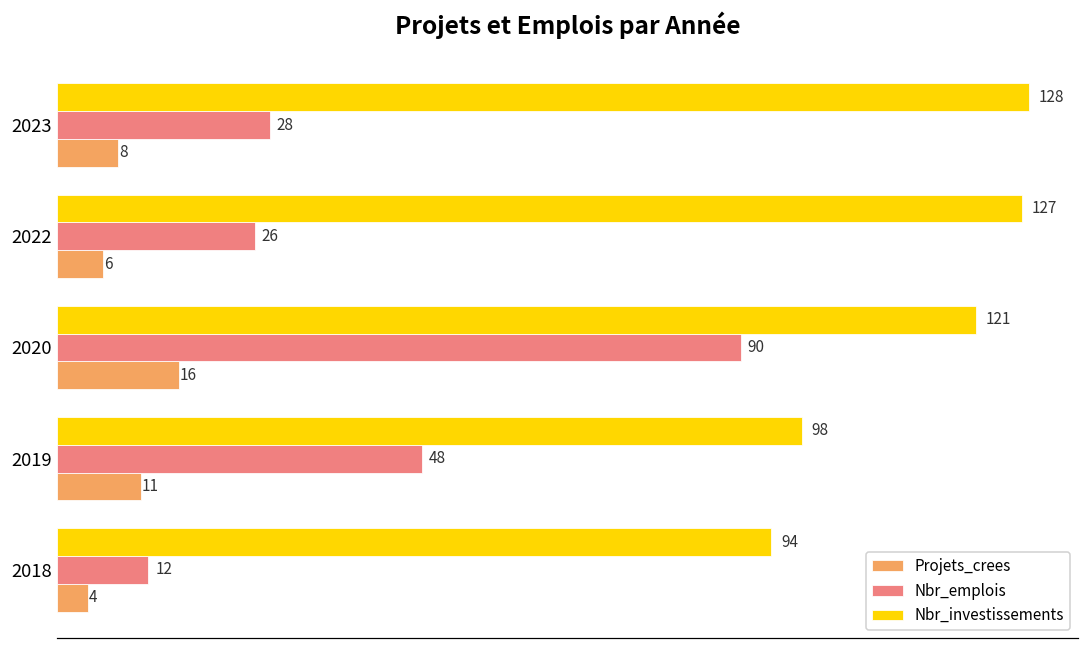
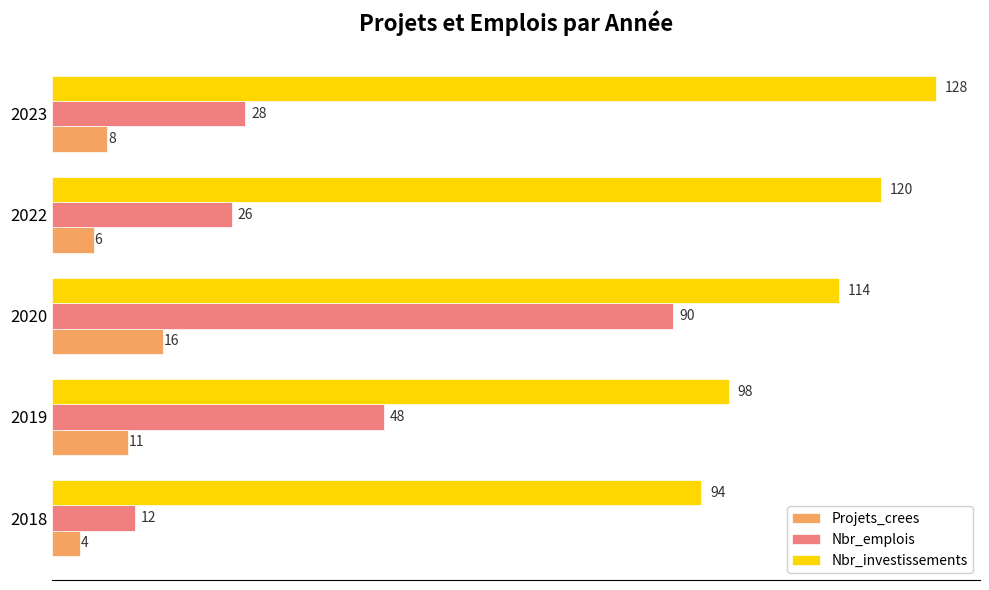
Nbr_investissements, 2022: 127 -> 120
Nbr_investissements, 2020: 121 -> 114
